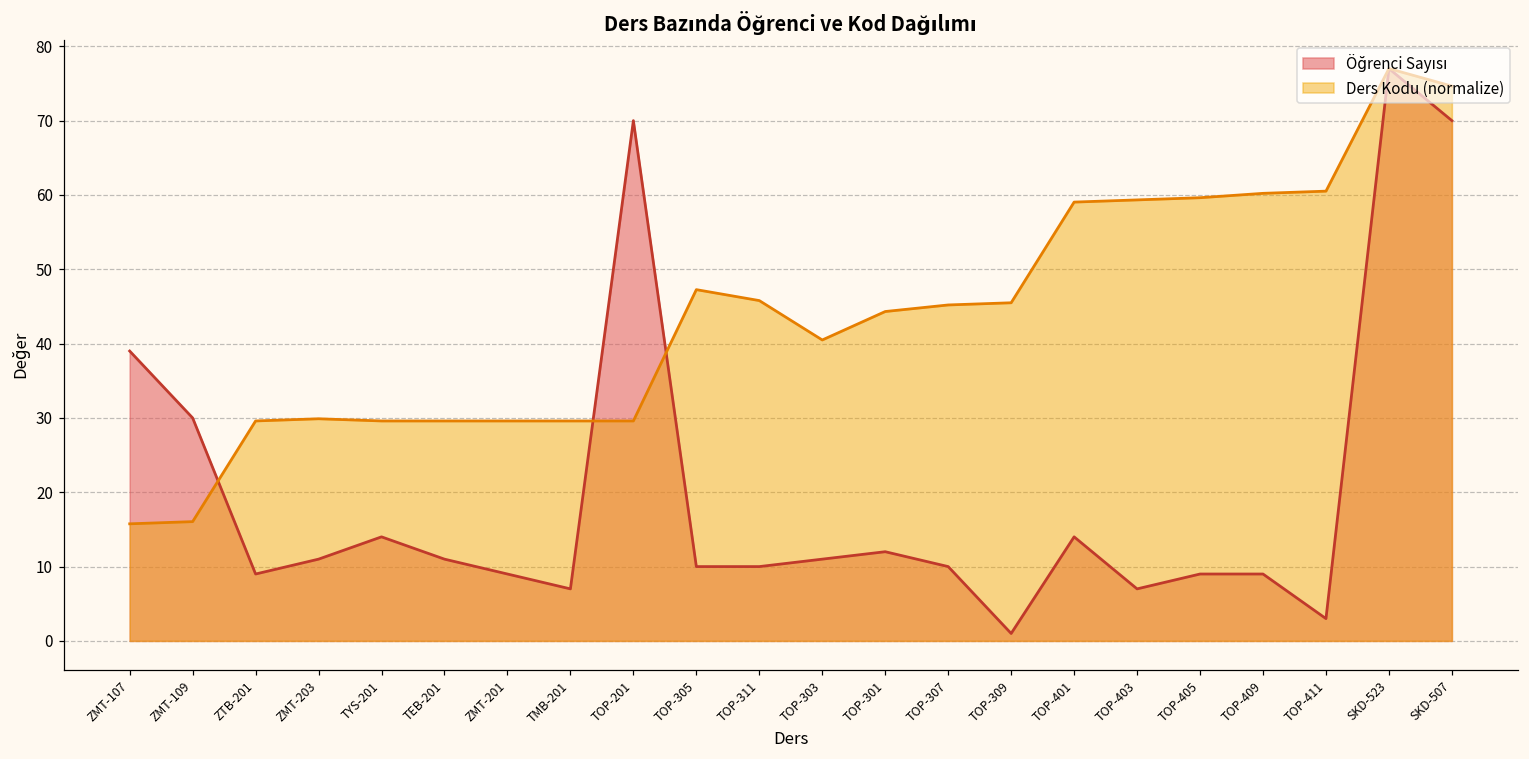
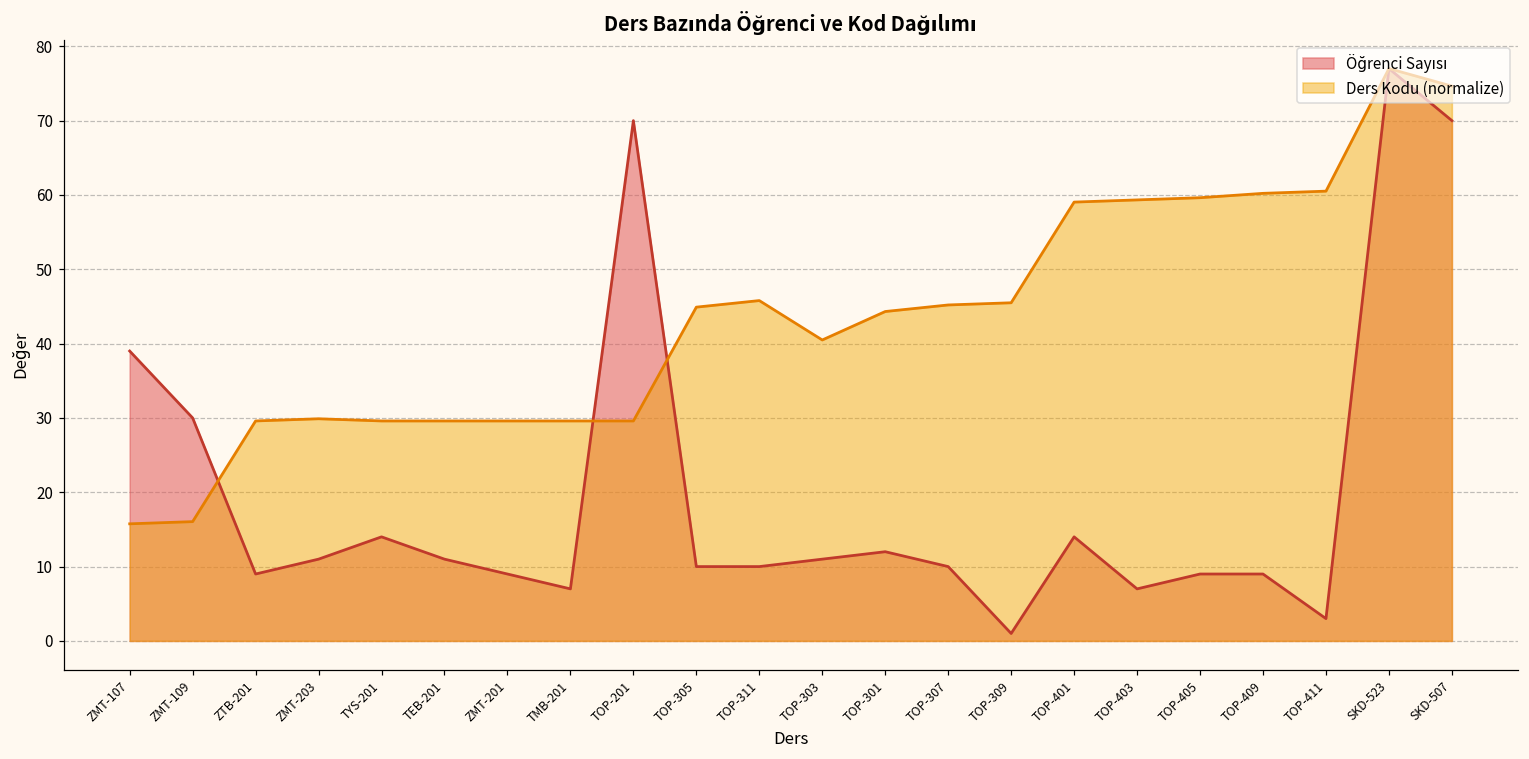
Ders Kodu (normalize), TOP-305: 47 -> 45
